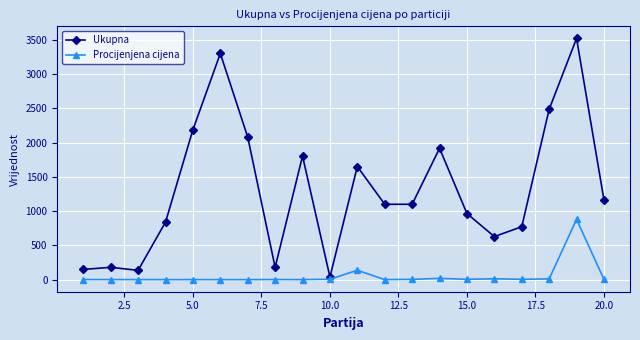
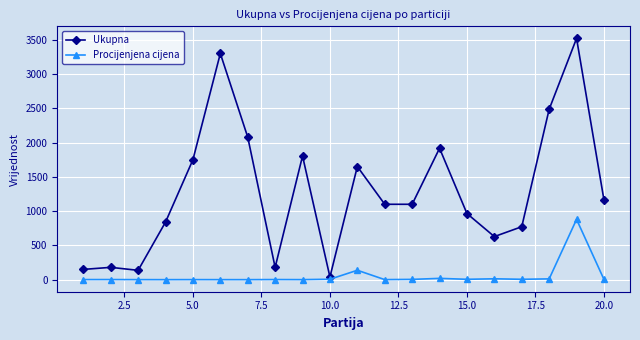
Ukupna, 5.0: 2200 -> 1800
